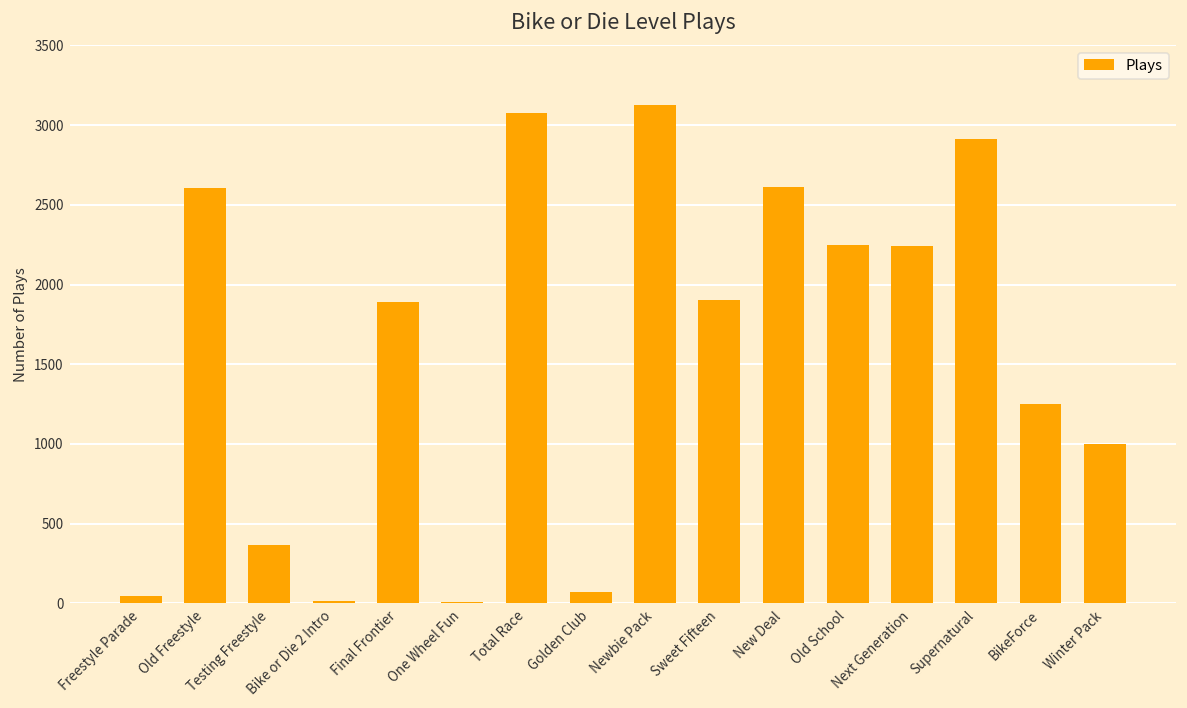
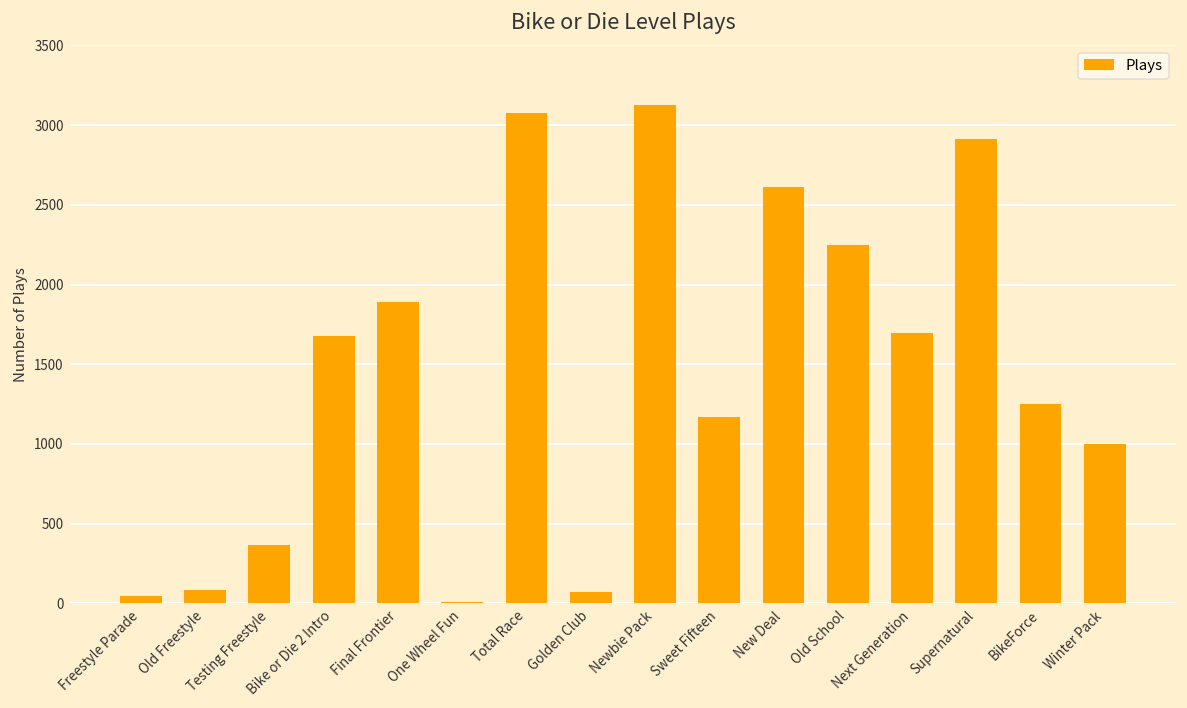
Old Freestyle: 2610 -> 90
Bike or Die 2 Intro: 20 -> 1680
Sweet Fifteen: 1900 -> 1170
Next Generation: 2240 -> 1700
